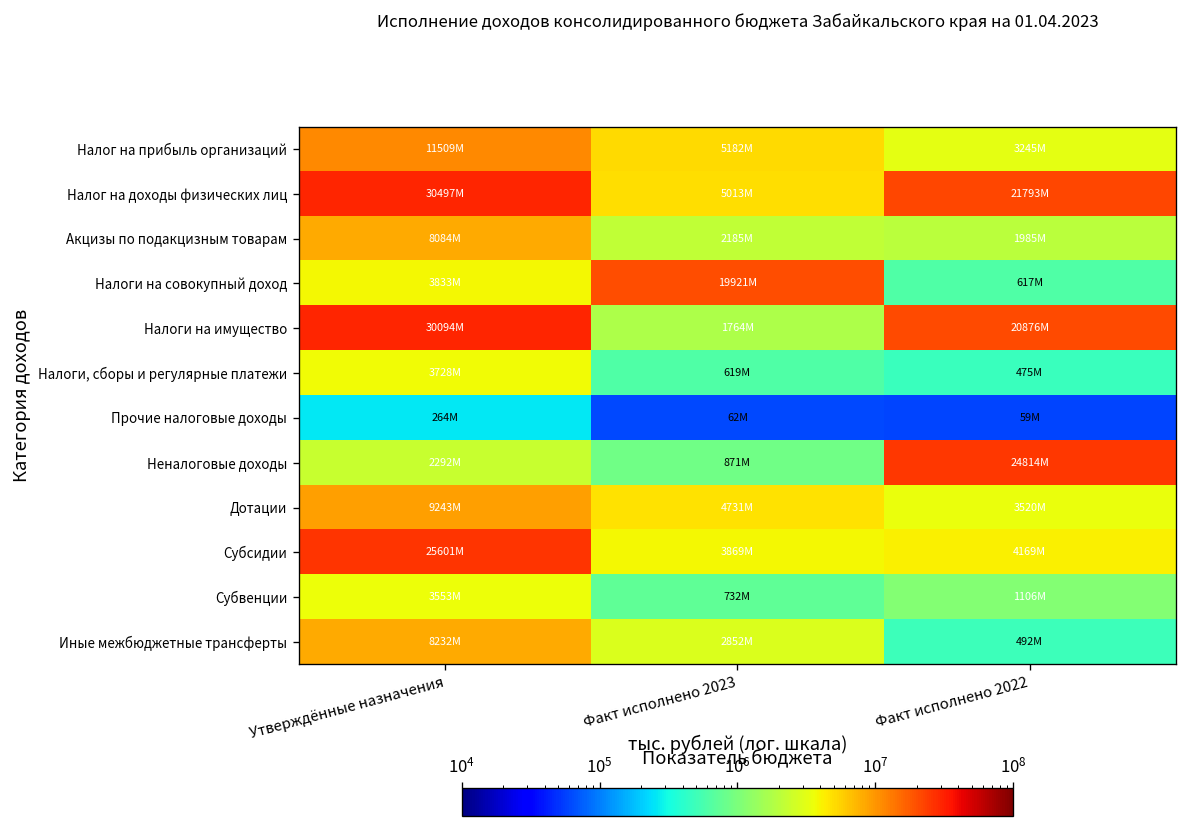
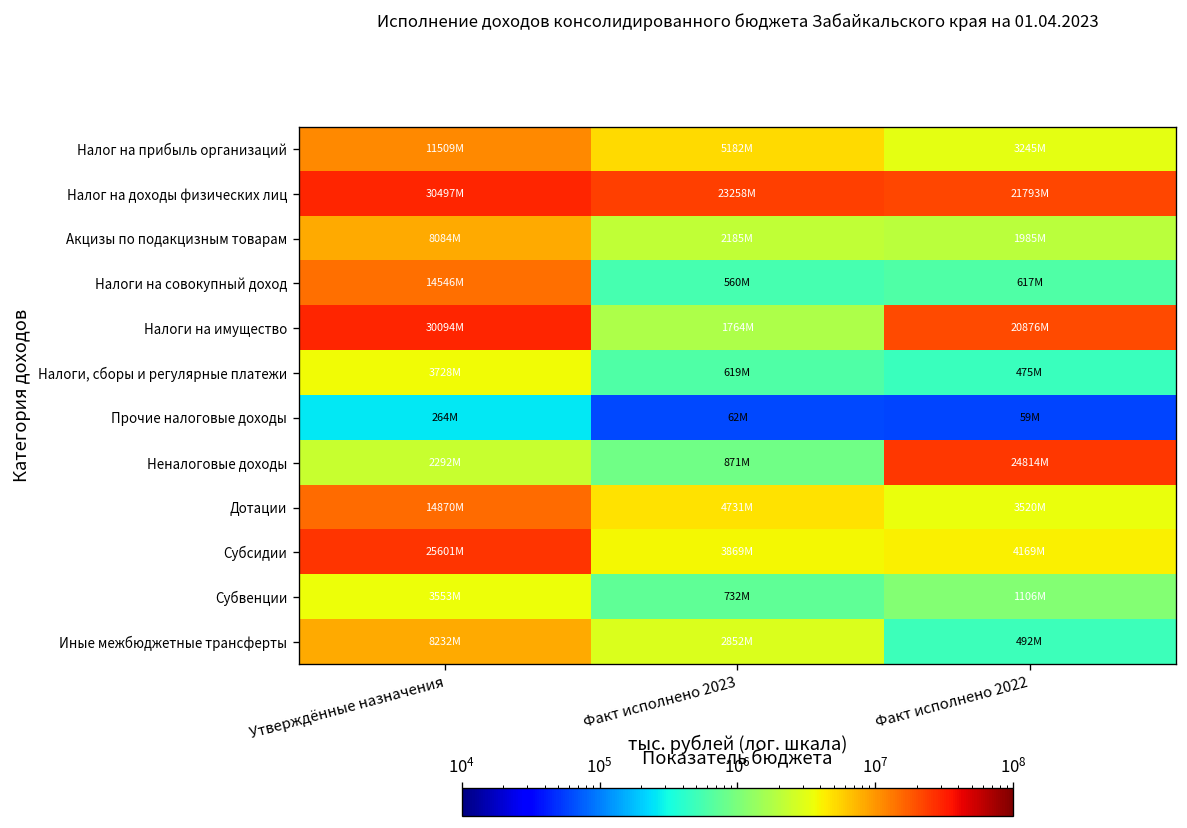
Налог на доходы физических лиц, Факт исполнено 2023: 5013M -> 23258M
Налоги на совокупный доход, Утверждённые назначения: 3833M -> 14546M
Налоги на совокупный доход, Факт исполнено 2023: 19921M -> 560M
Дотации, Утверждённые назначения: 9243M -> 14870M
